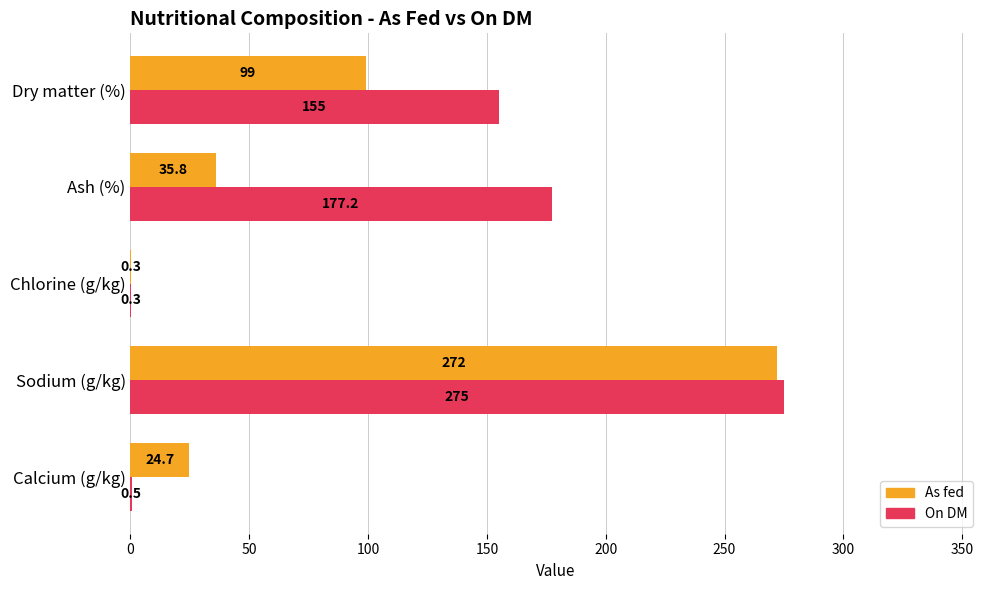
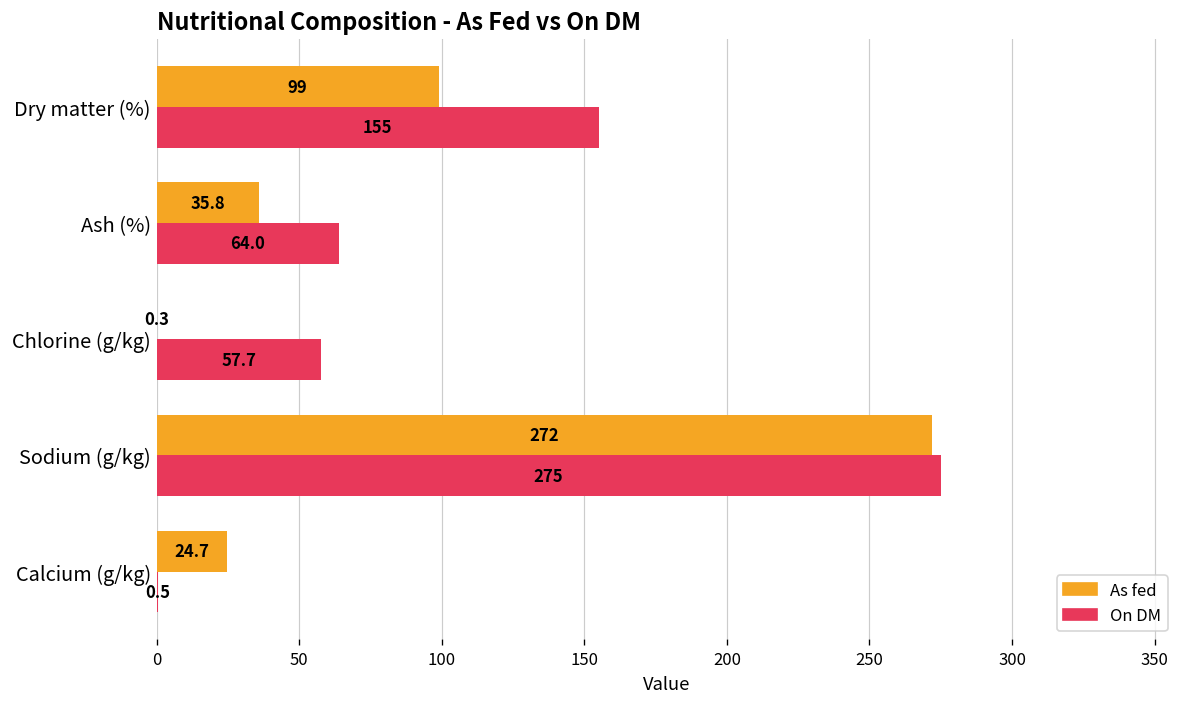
On DM, Ash (%): 177.2 -> 64.0
On DM, Chlorine (g/kg): 0.3 -> 57.7
